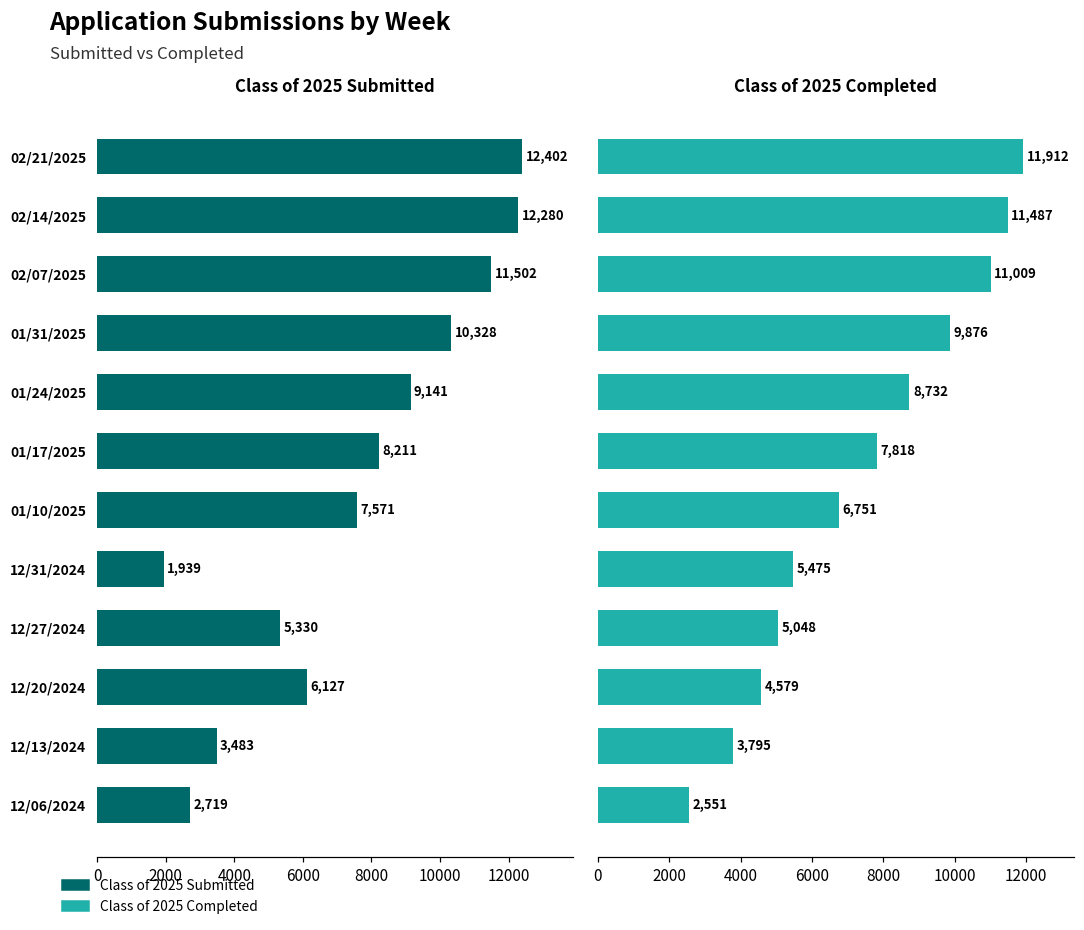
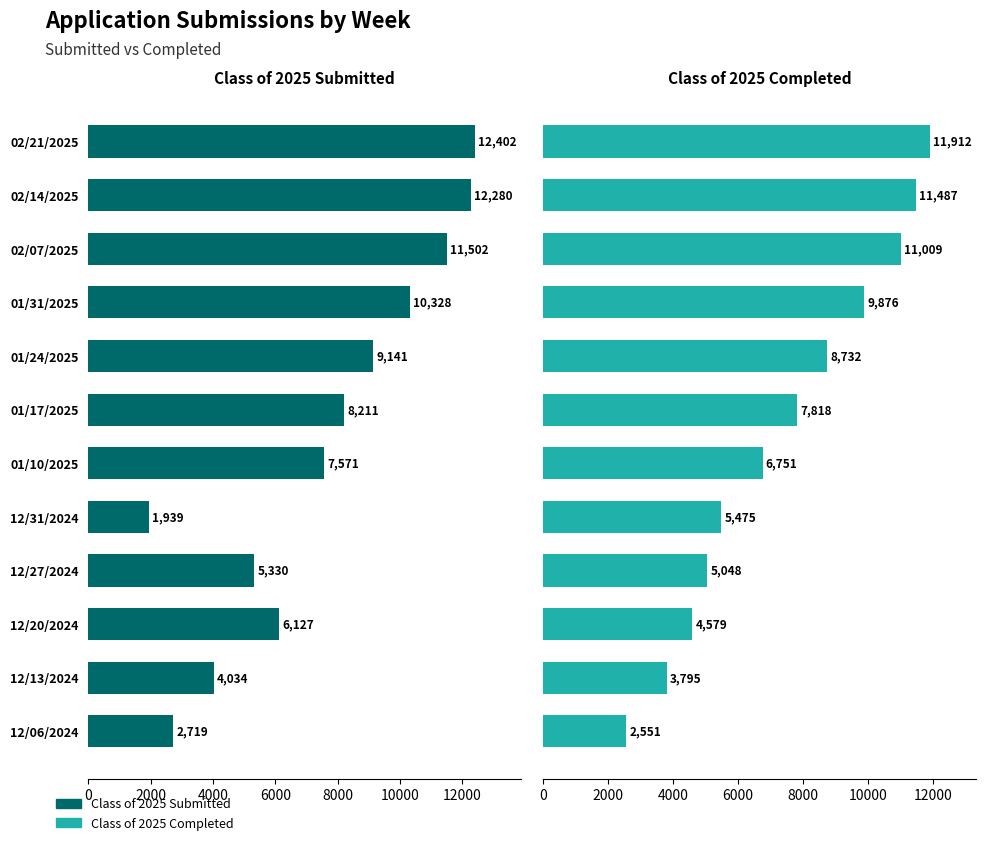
Class of 2025 Submitted, 12/13/2024: 3,483 -> 4,034
